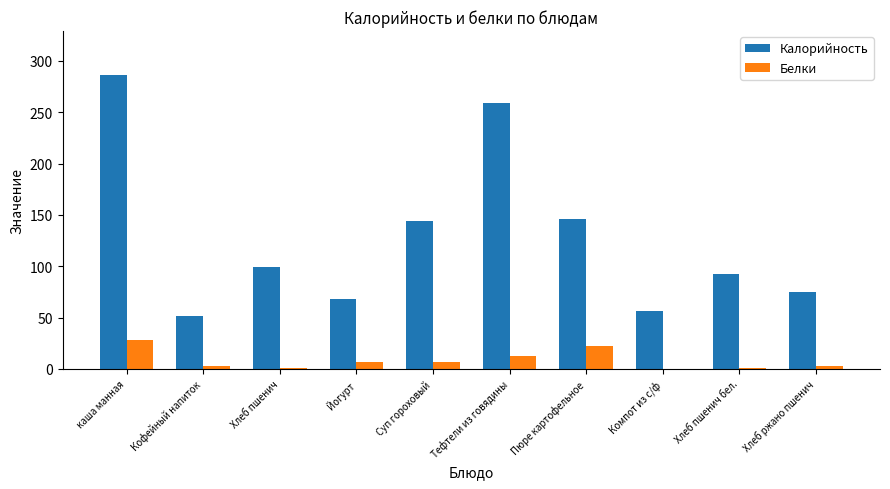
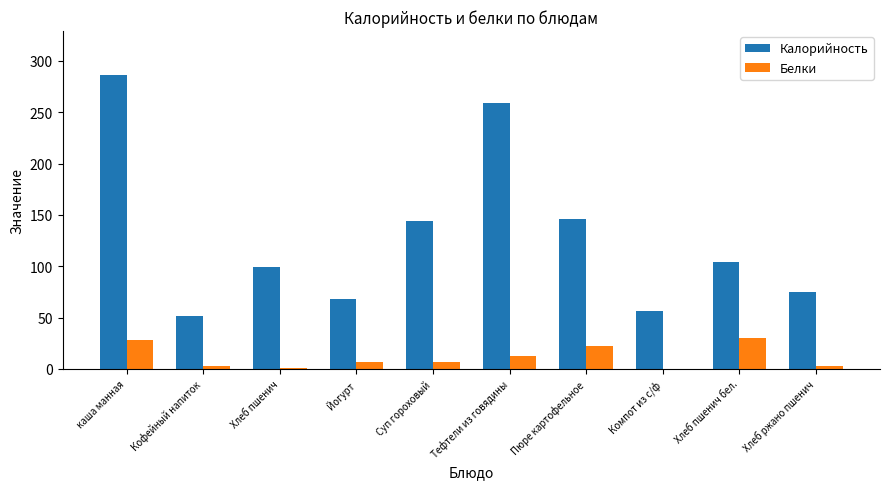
Калорийность, Хлеб пшенич бел.: 92 -> 104
Белки, Хлеб пшенич бел.: 1 -> 30
